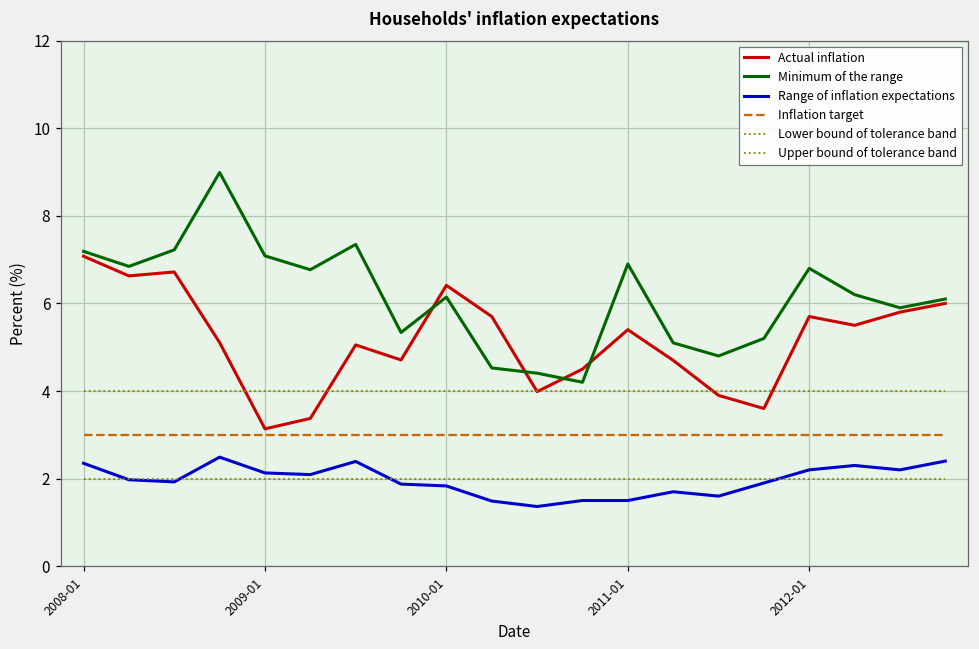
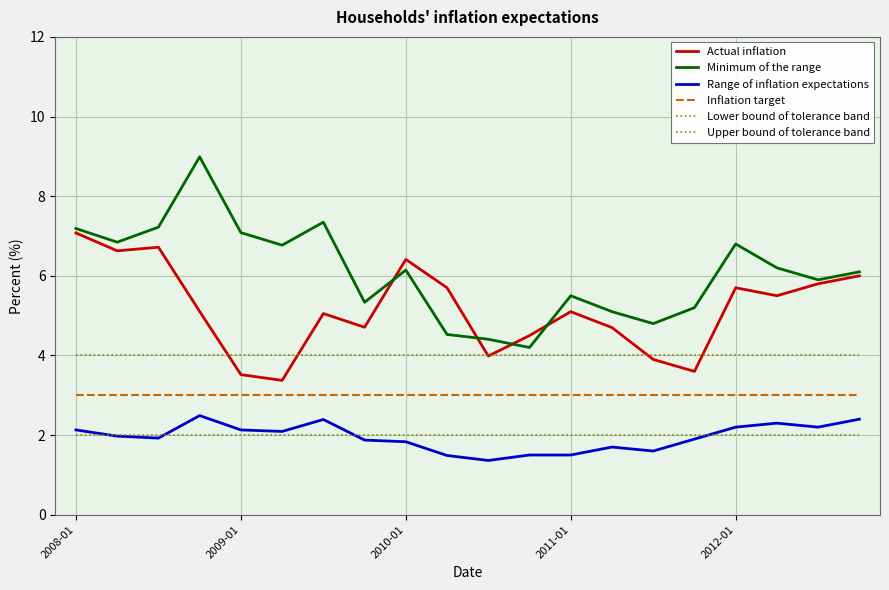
Range of inflation expectations, 2008-01: 2.4 -> 2.1
Actual inflation, 2009-01: 3.1 -> 3.5
Actual inflation, 2011-01: 5.4 -> 5.1
Minimum of the range, 2011-01: 6.9 -> 5.5
